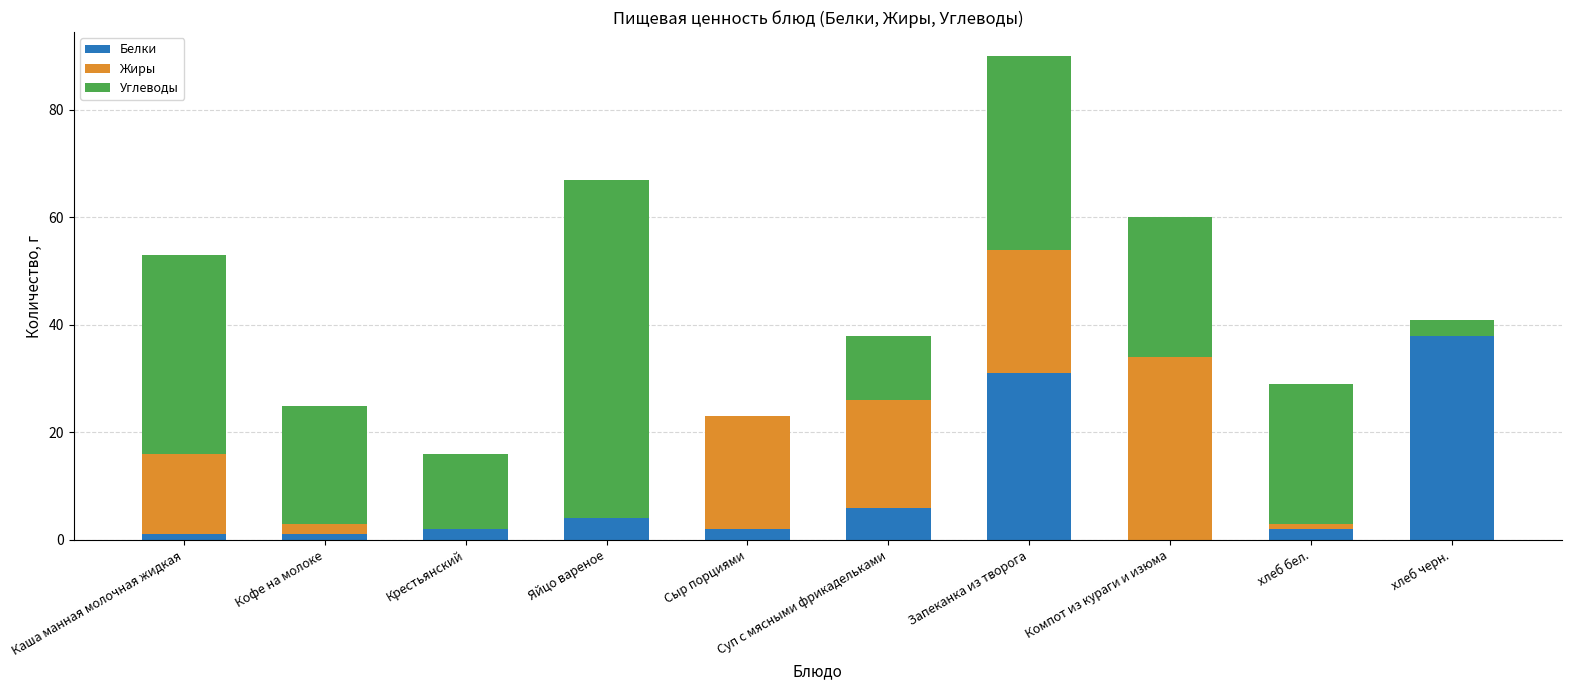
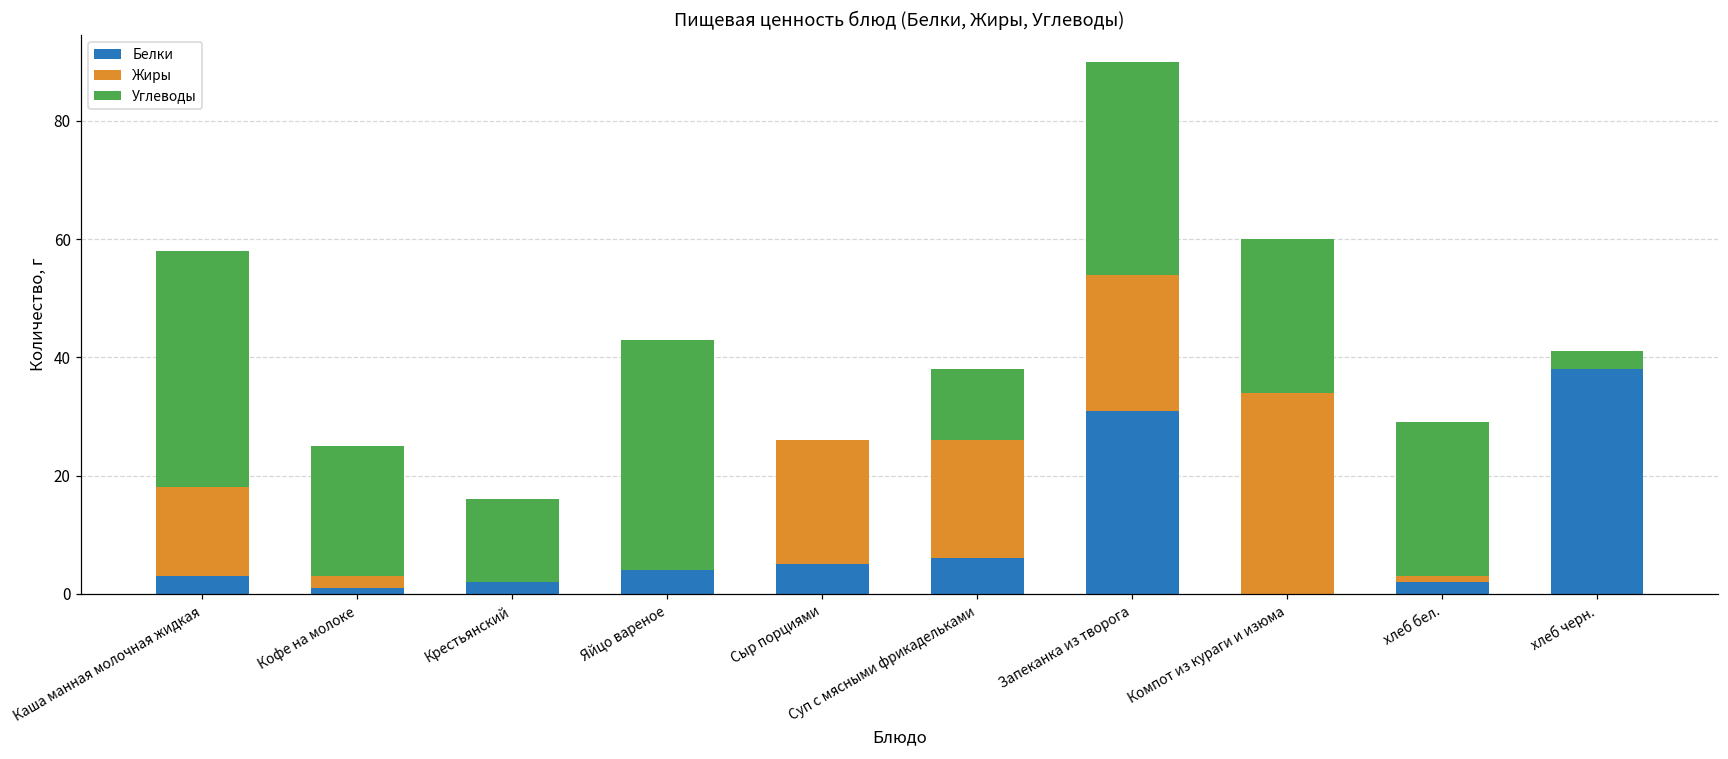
Белки, Каша манная молочная жидкая: 1 -> 3
Углеводы, Каша манная молочная жидкая: 37 -> 40
Углеводы, Яйцо вареное: 63 -> 39
Белки, Сыр порциями: 2 -> 5
